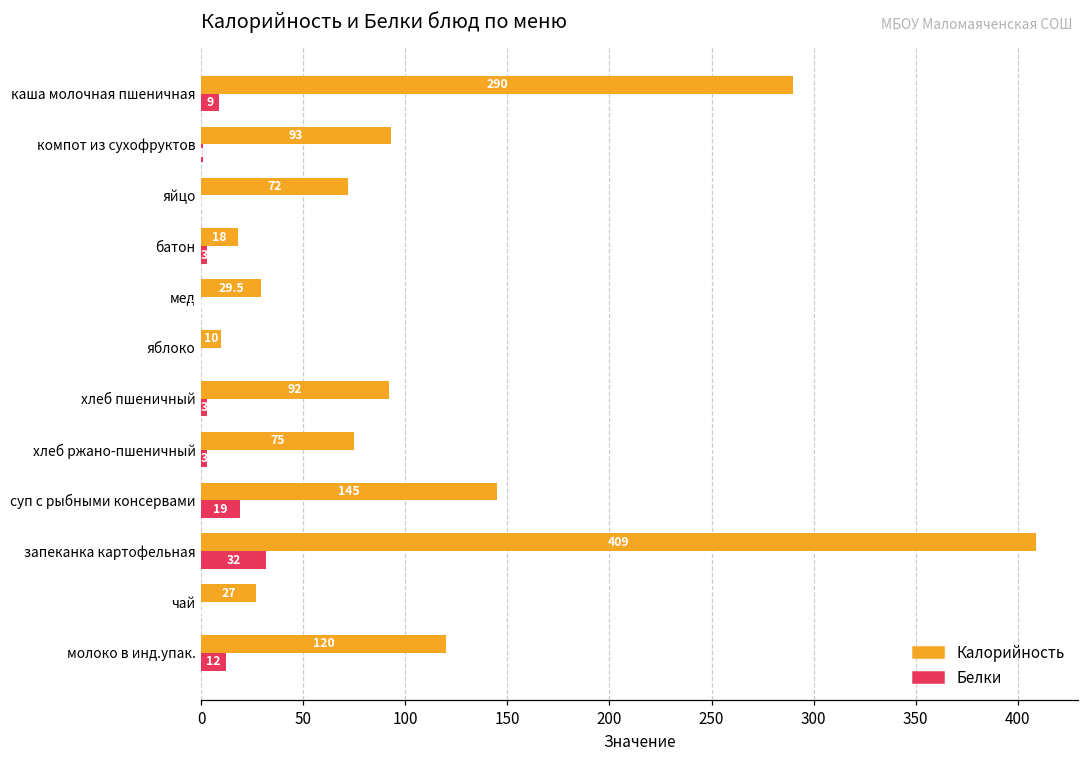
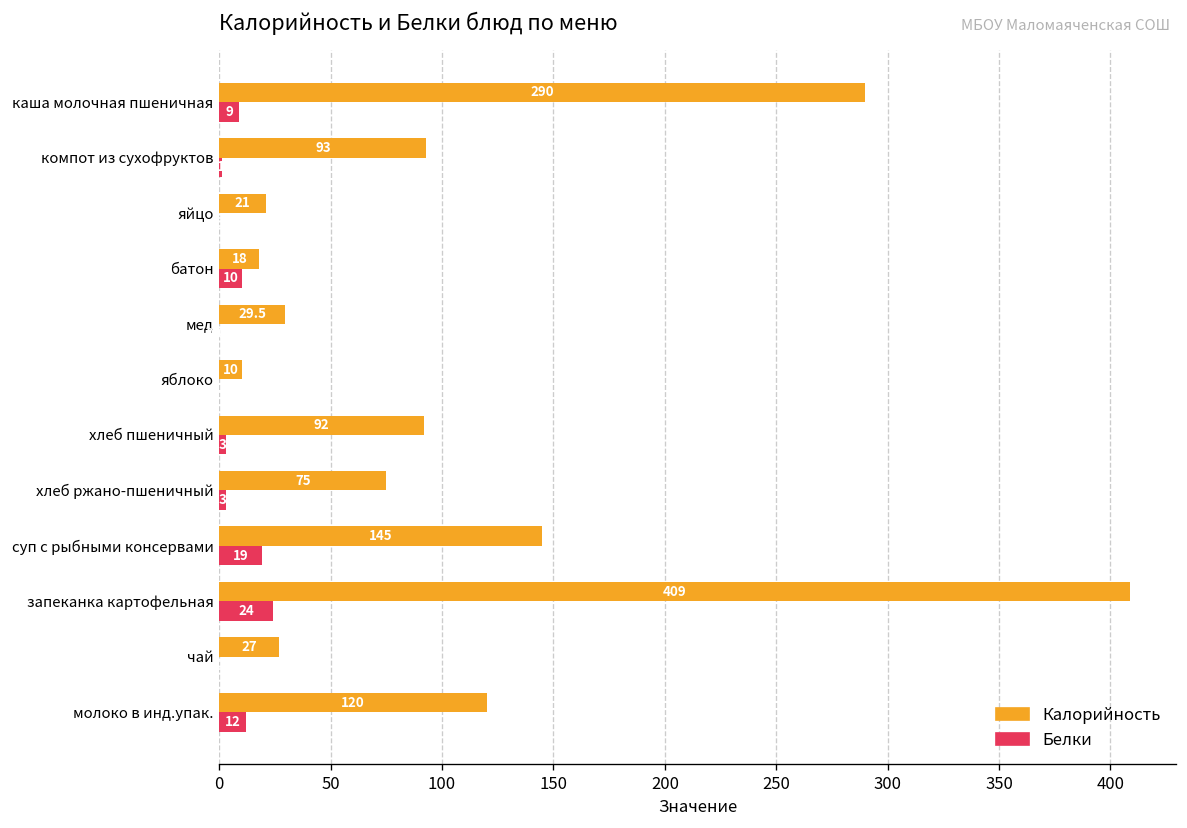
Калорийность, яйцо: 72 -> 21
Белки, батон: 3 -> 10
Белки, запеканка картофельная: 32 -> 24
